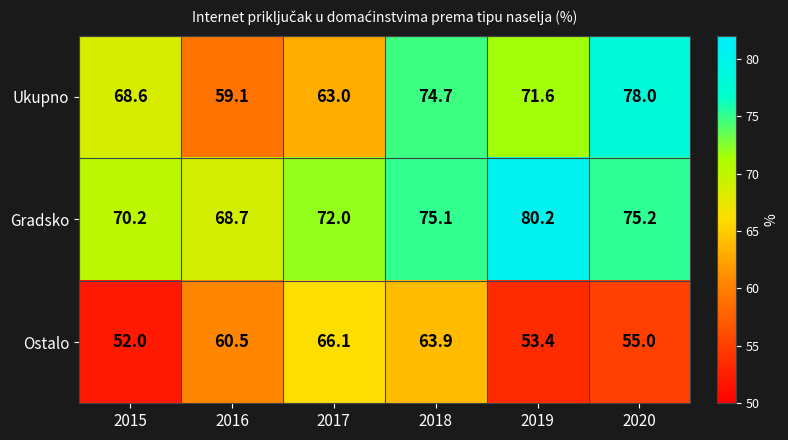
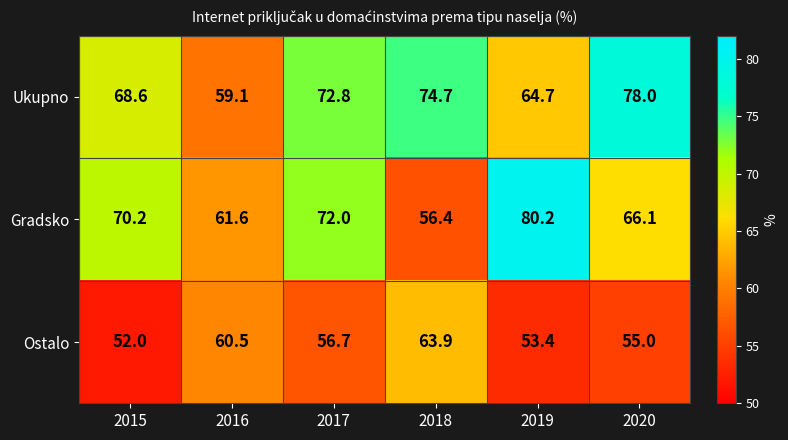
Ukupno, 2017: 63.0 -> 72.8
Ukupno, 2019: 71.6 -> 64.7
Gradsko, 2016: 68.7 -> 61.6
Gradsko, 2018: 75.1 -> 56.4
Gradsko, 2020: 75.2 -> 66.1
Ostalo, 2017: 66.1 -> 56.7
